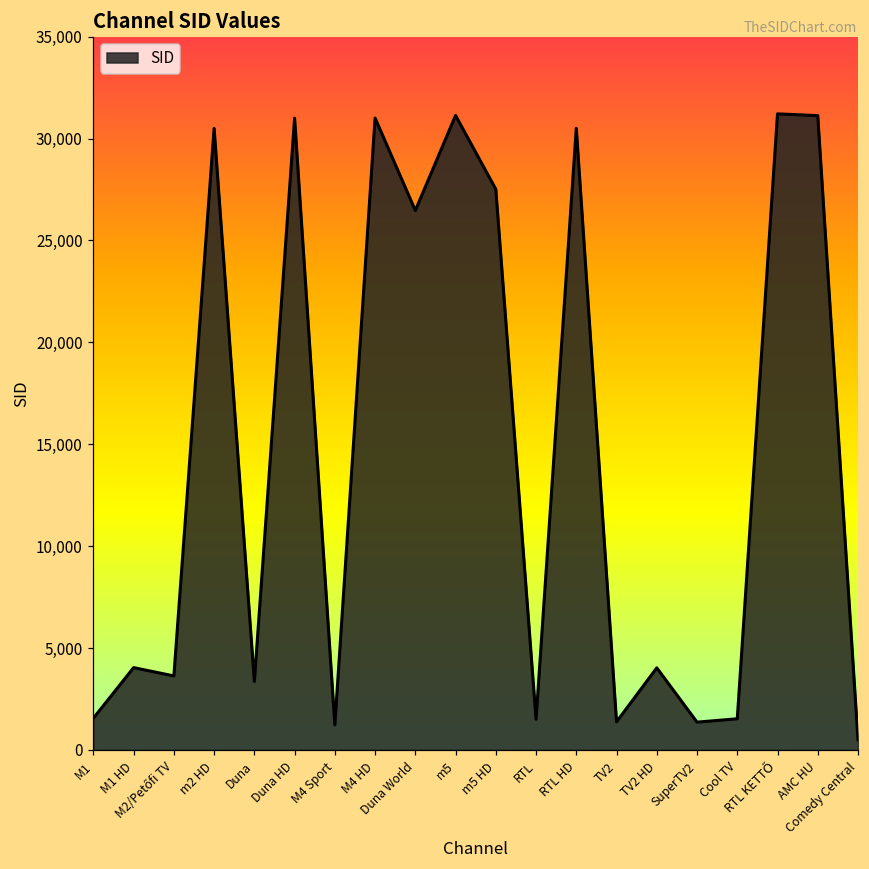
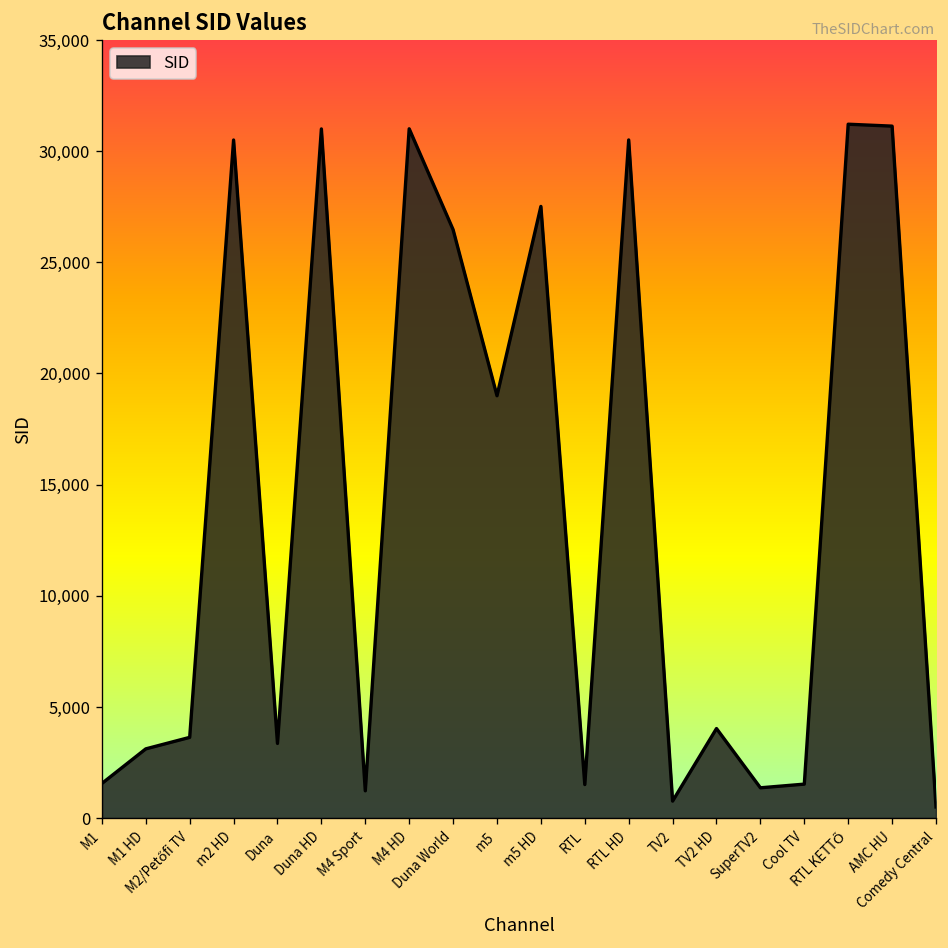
M1 HD: 4,000 -> 3,100
m5: 31,100 -> 19,000
TV2: 1,400 -> 800
